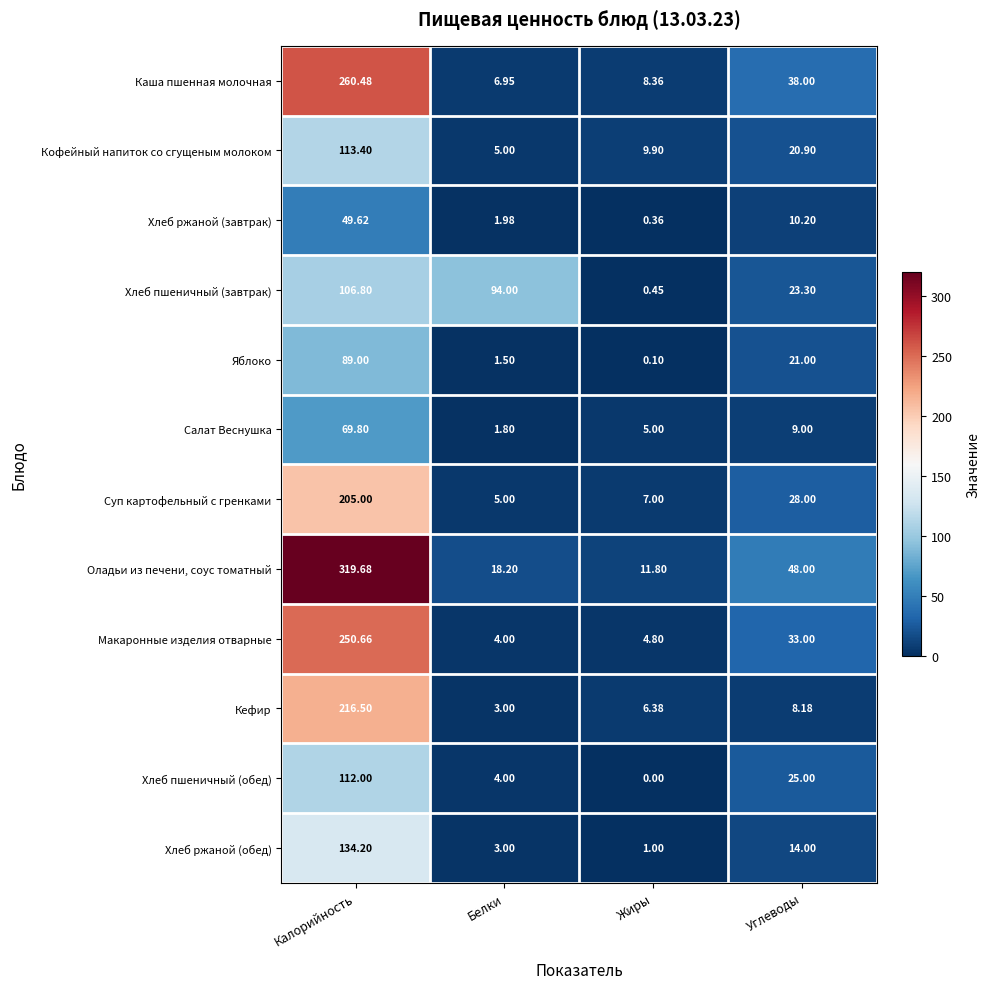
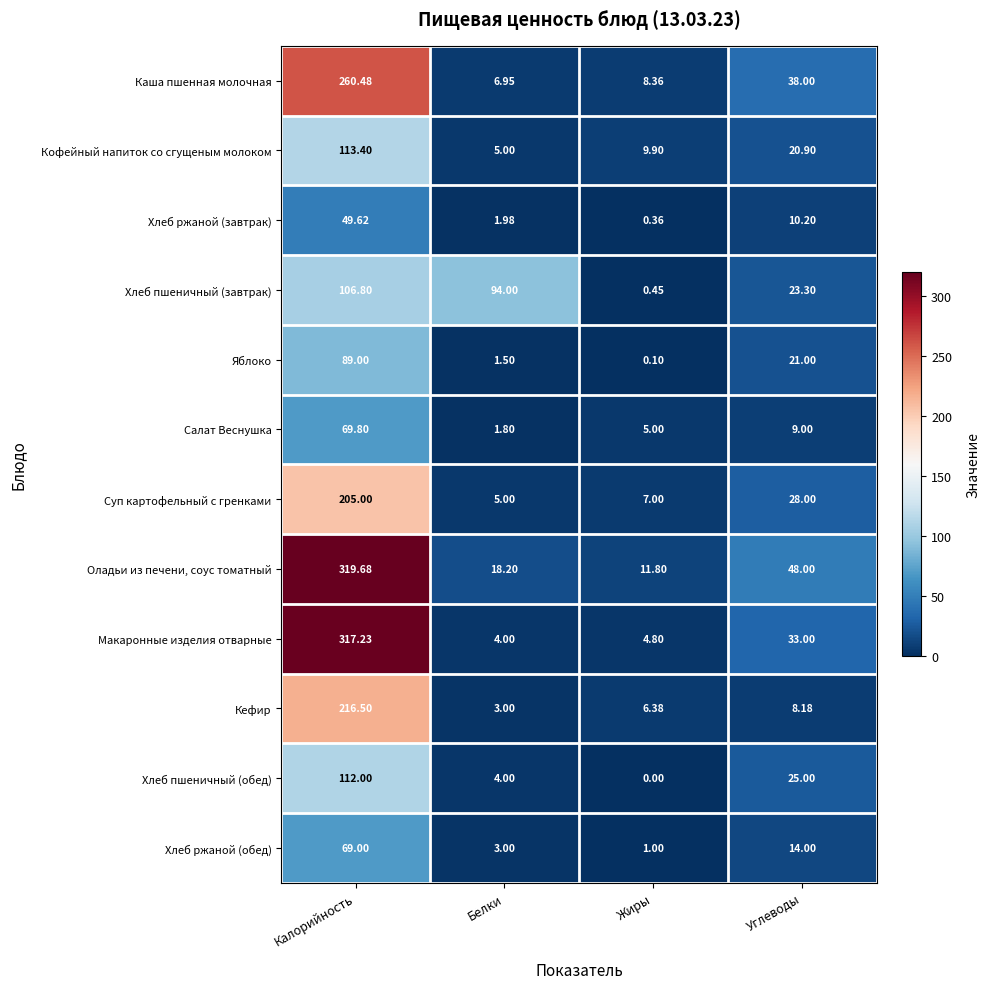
Макаронные изделия отварные, Калорийность: 250.66 -> 317.23
Хлеб ржаной (обед), Калорийность: 134.20 -> 69.00
